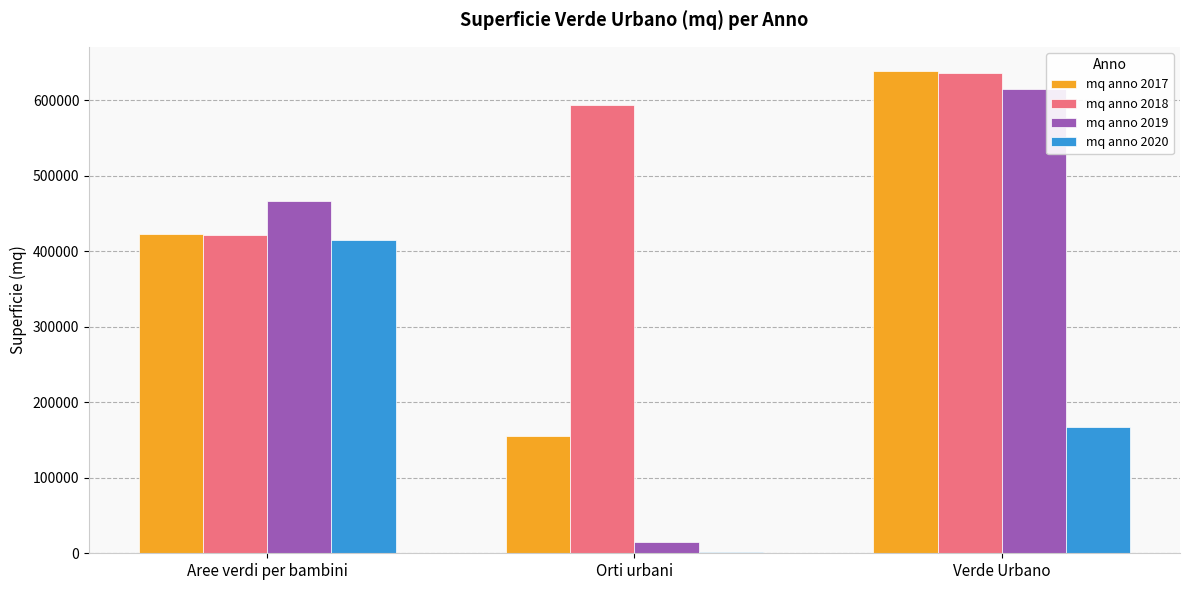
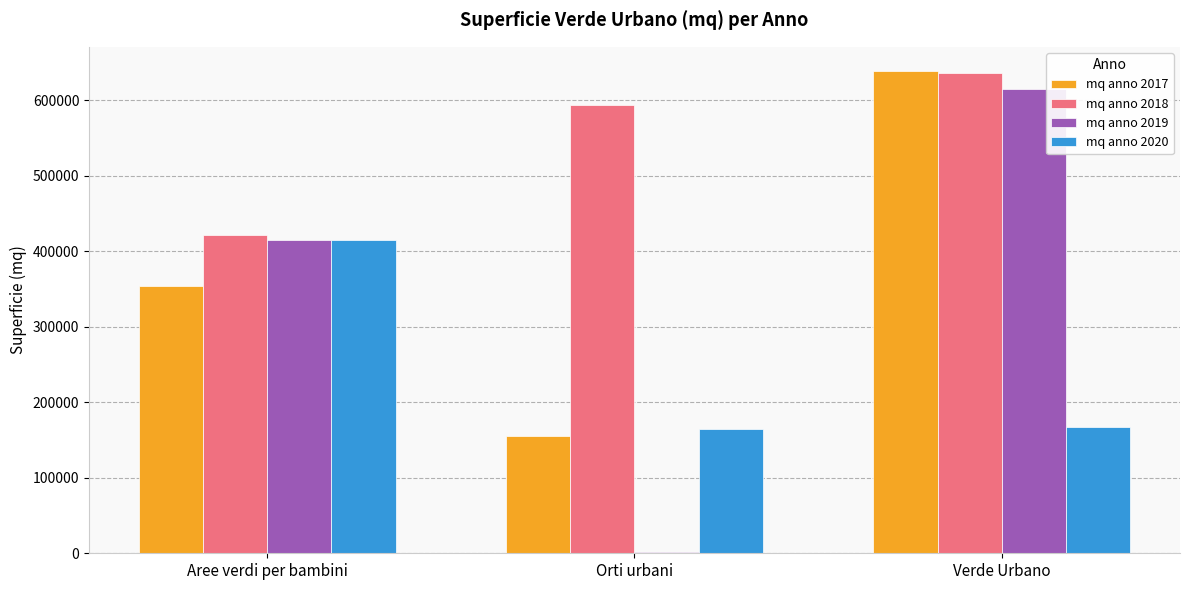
mq anno 2017, Aree verdi per bambini: 420000 -> 350000
mq anno 2019, Aree verdi per bambini: 470000 -> 410000
mq anno 2019, Orti urbani: 10000 -> 0
mq anno 2020, Orti urbani: 0 -> 160000
